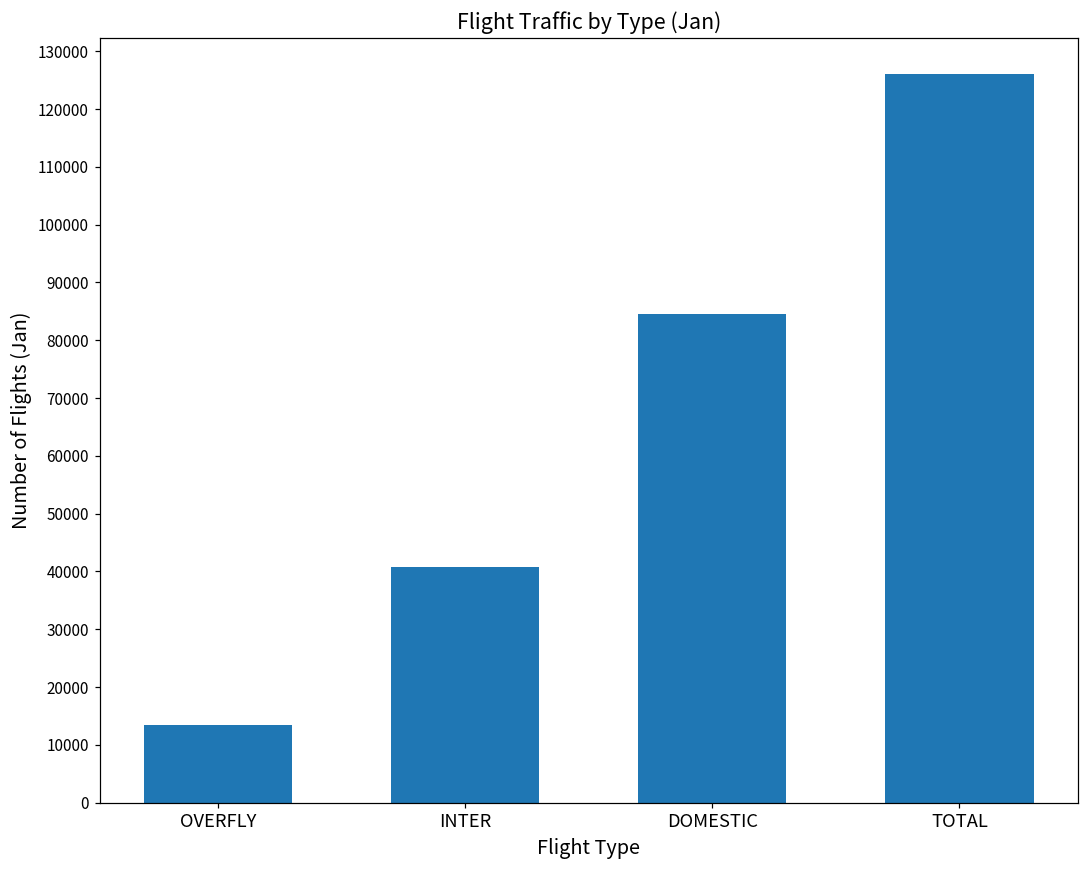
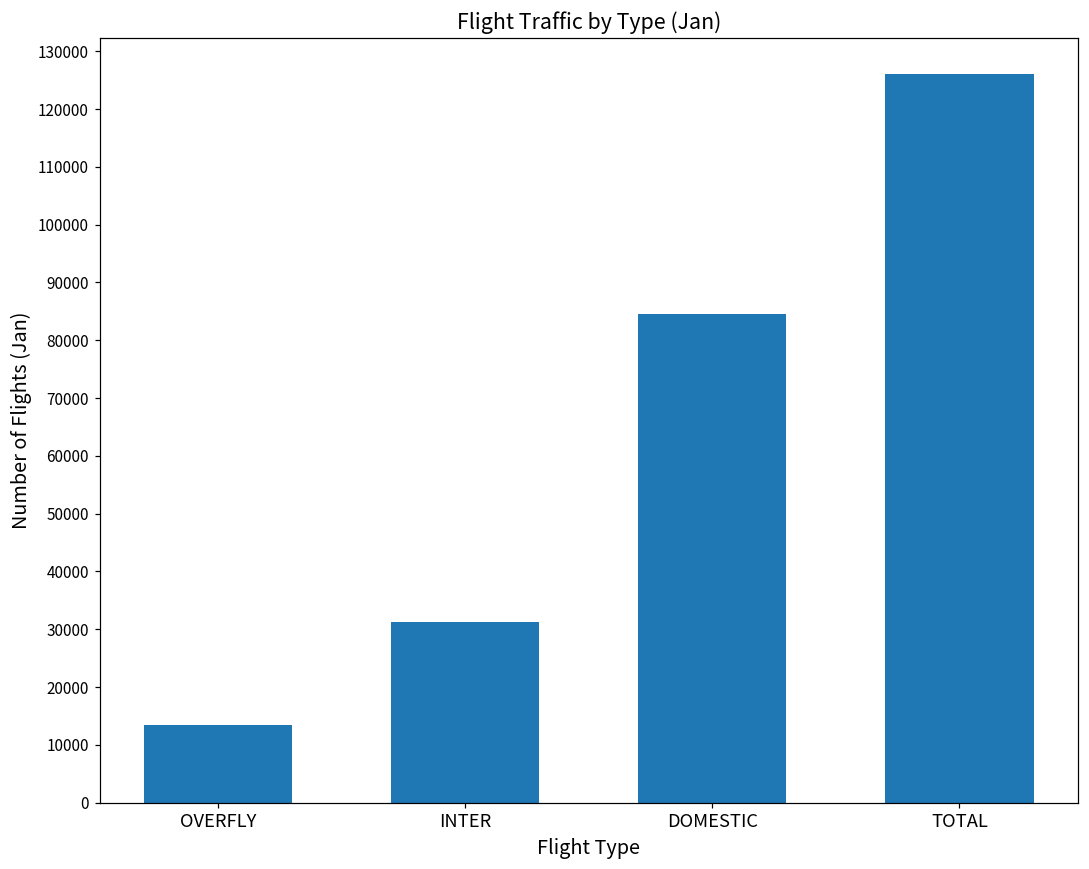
INTER: 41000 -> 31000
